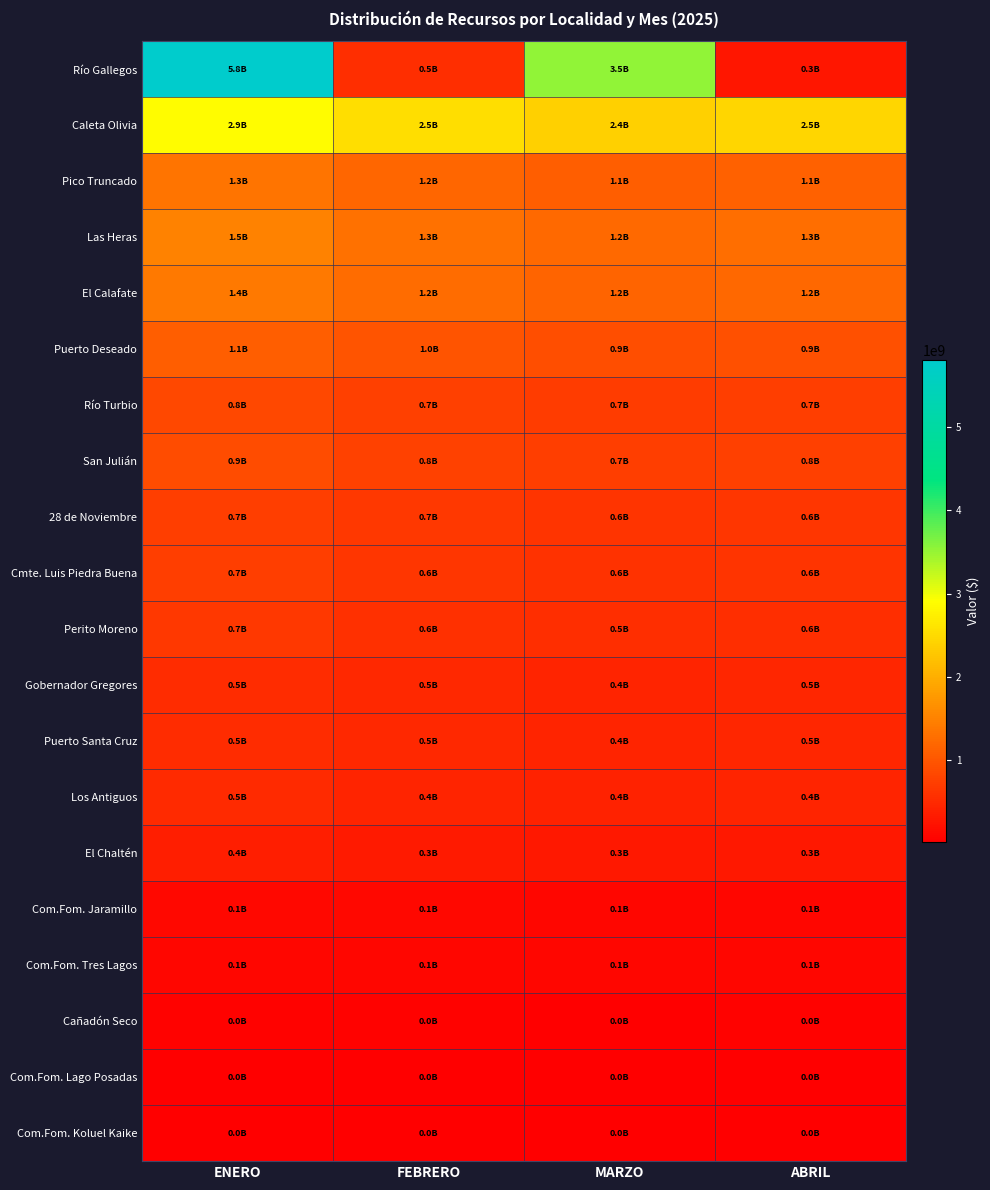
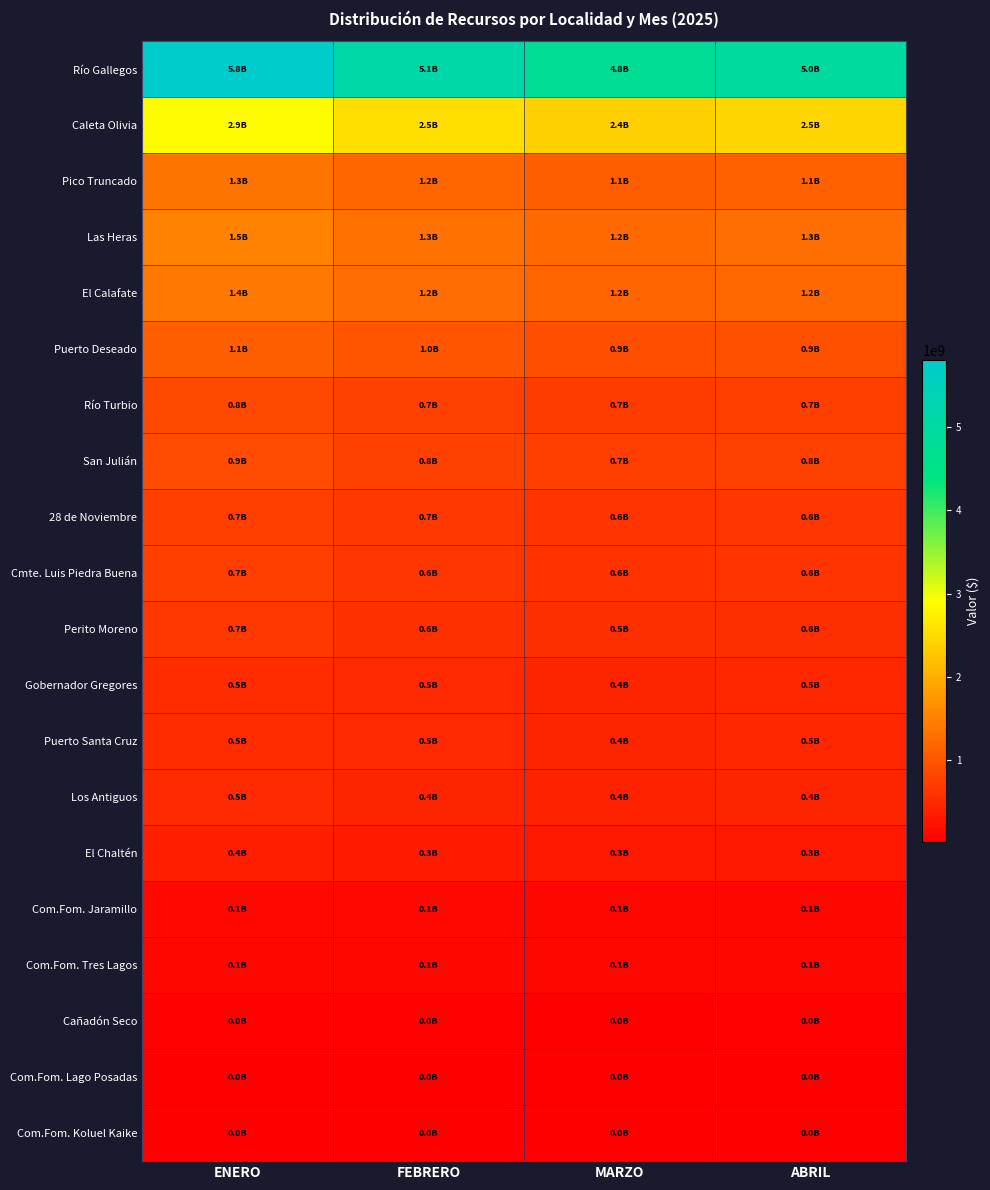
Río Gallegos, FEBRERO: 0.5B -> 5.1B
Río Gallegos, MARZO: 3.5B -> 4.8B
Río Gallegos, ABRIL: 0.3B -> 5.0B
